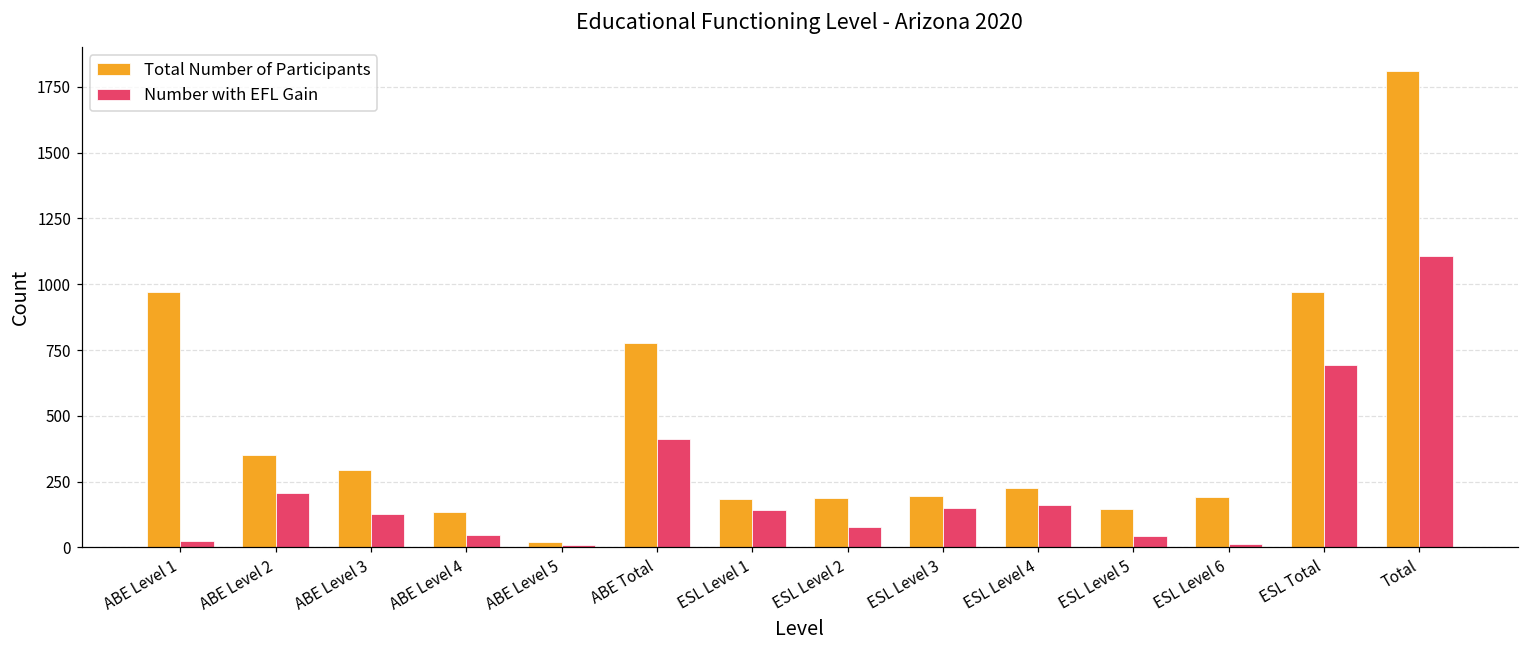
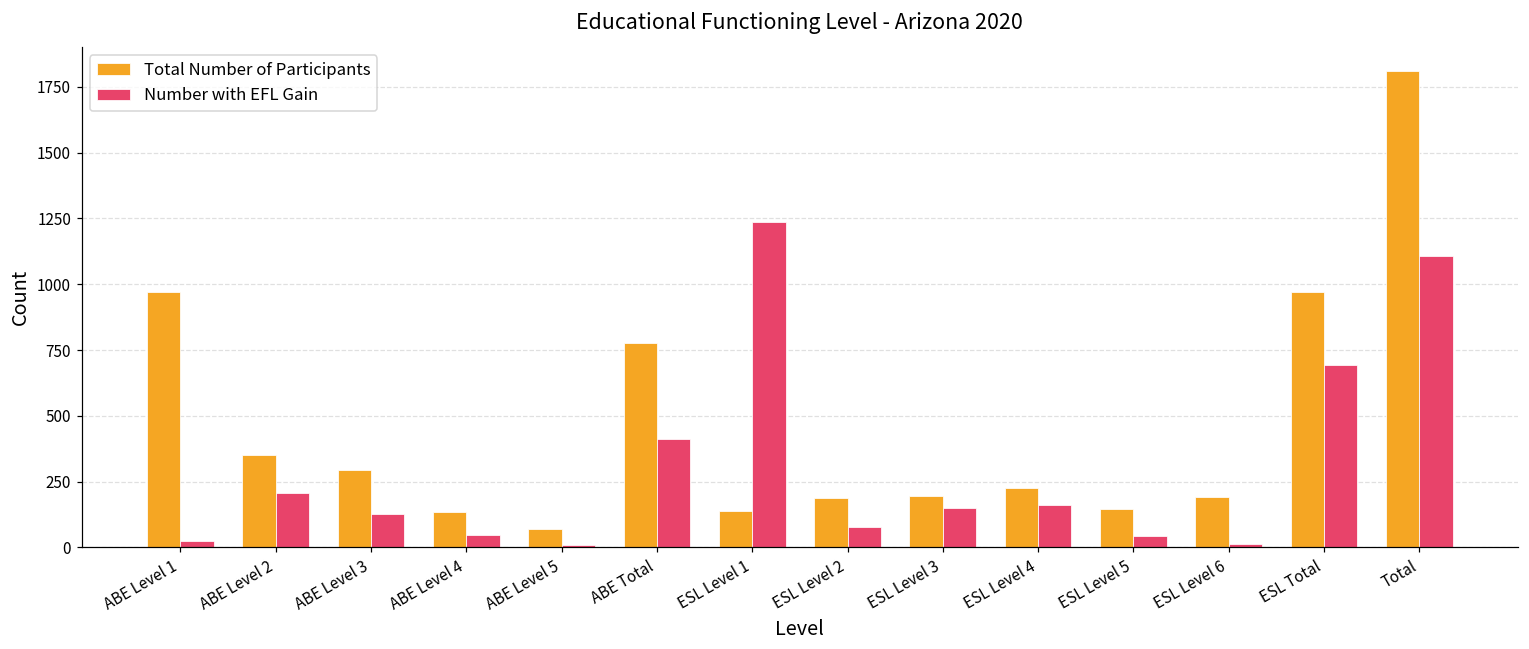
Total Number of Participants, ABE Level 5: 20 -> 70
Total Number of Participants, ESL Level 1: 180 -> 140
Number with EFL Gain, ESL Level 1: 140 -> 1240
